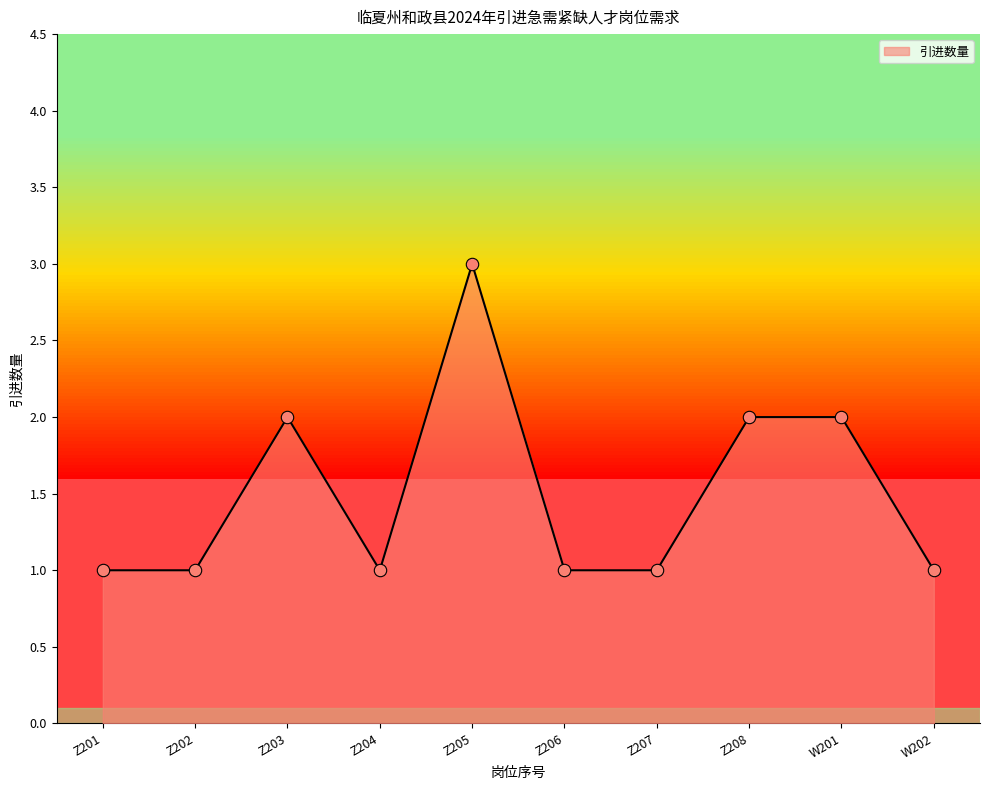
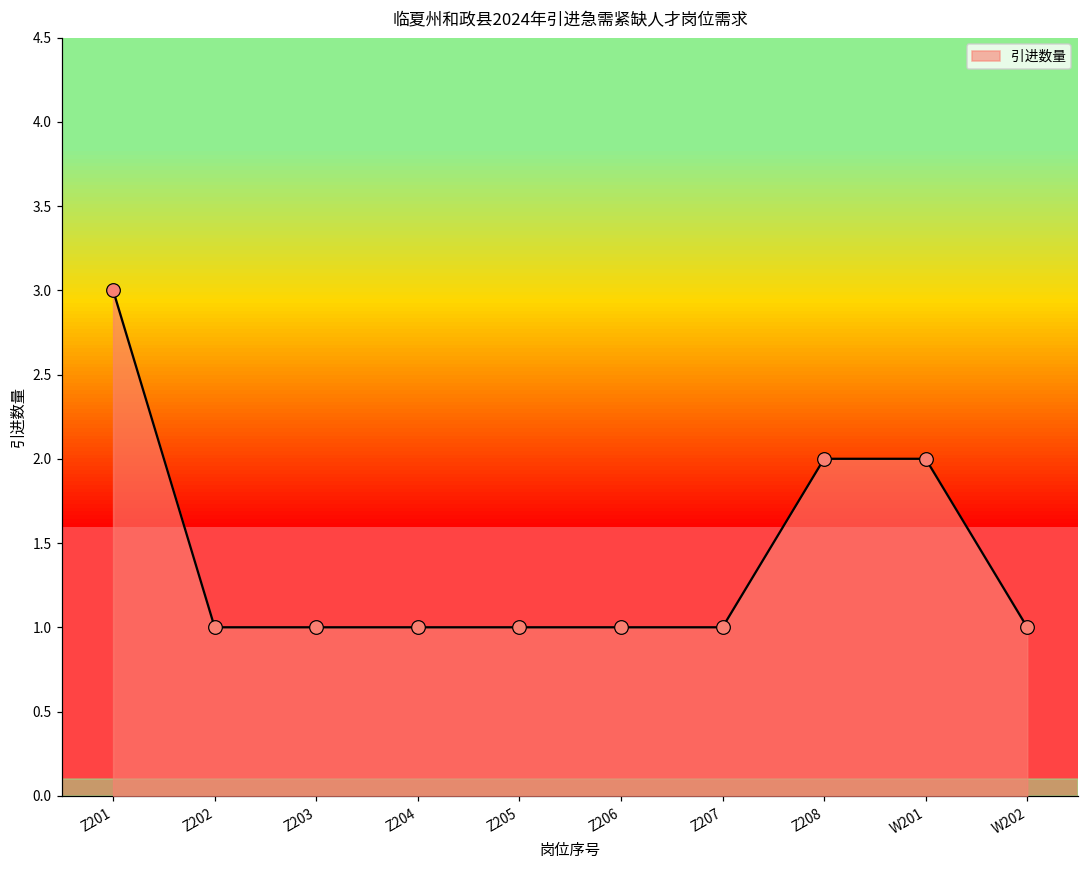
引进数量, Z201: 1 -> 3
引进数量, Z203: 2 -> 1
引进数量, Z205: 3 -> 1
